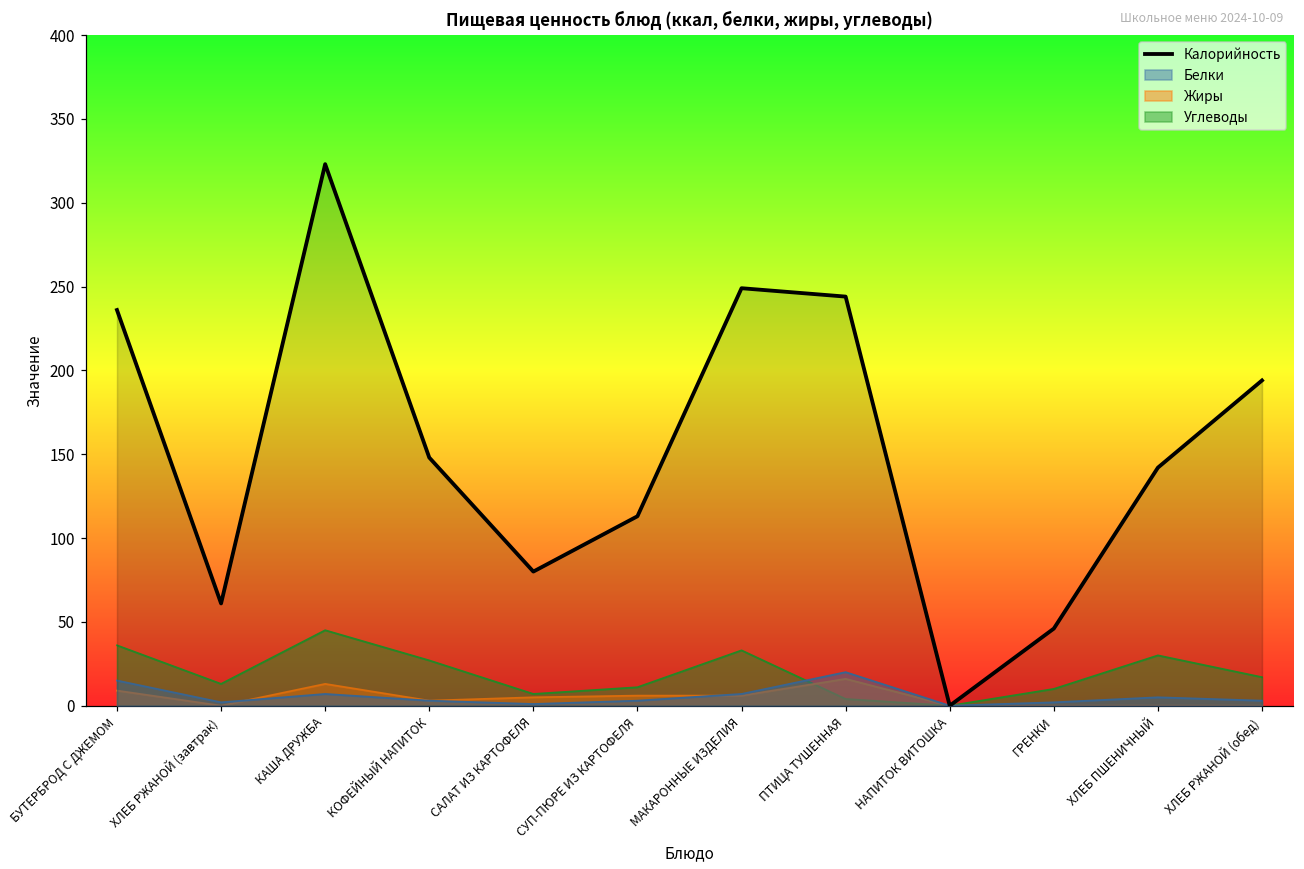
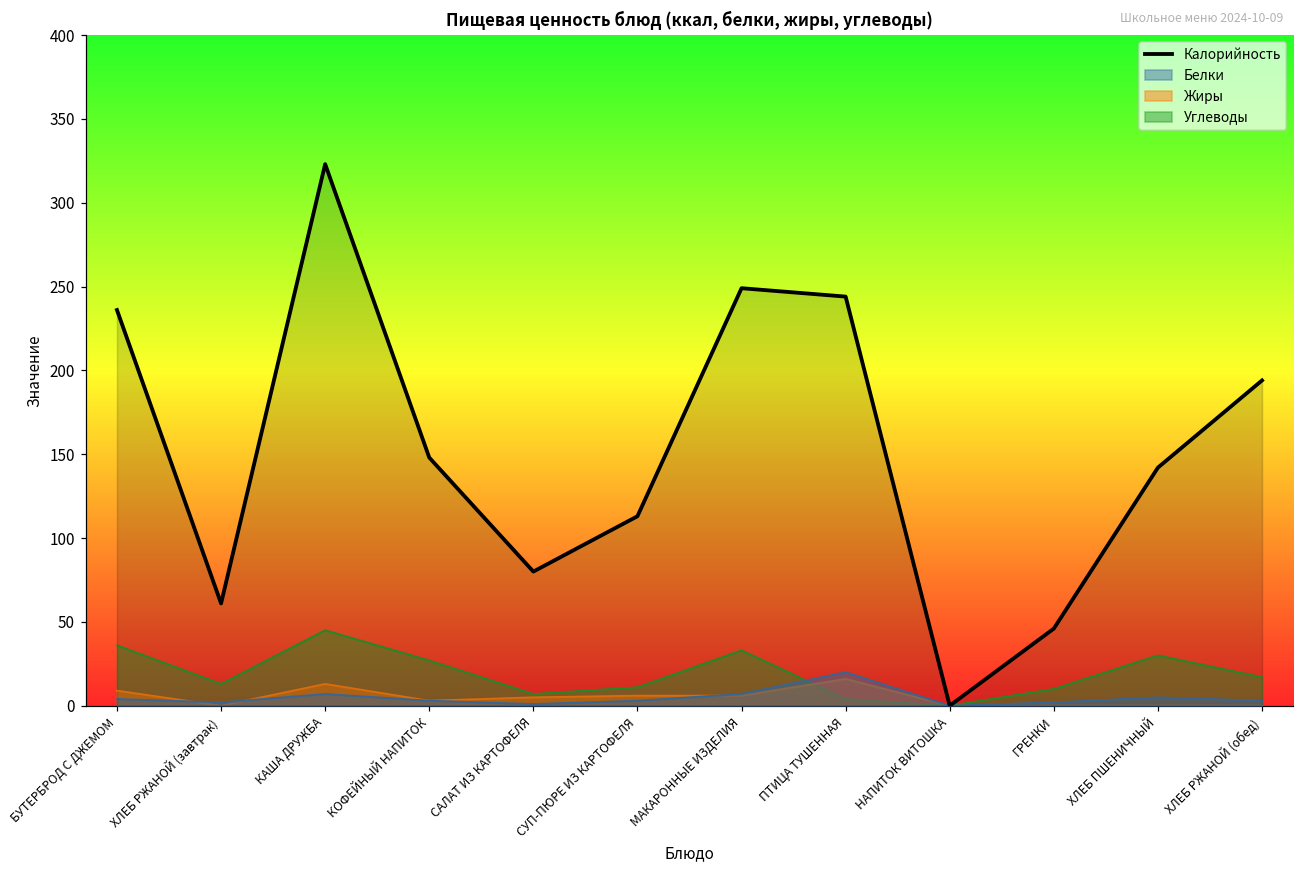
Белки, БУТЕРБРОД С ДЖЕМОМ: 15 -> 4
